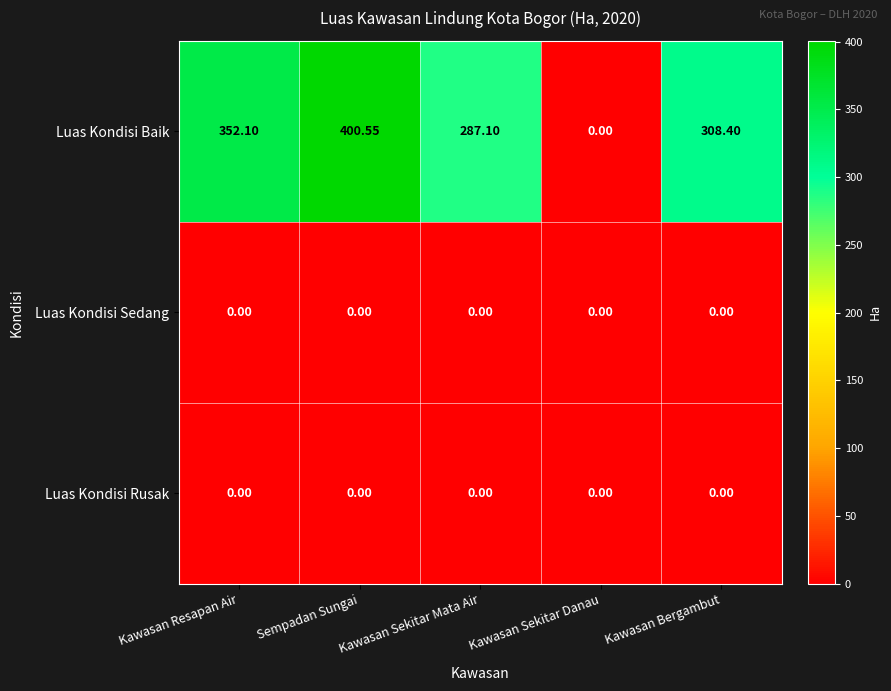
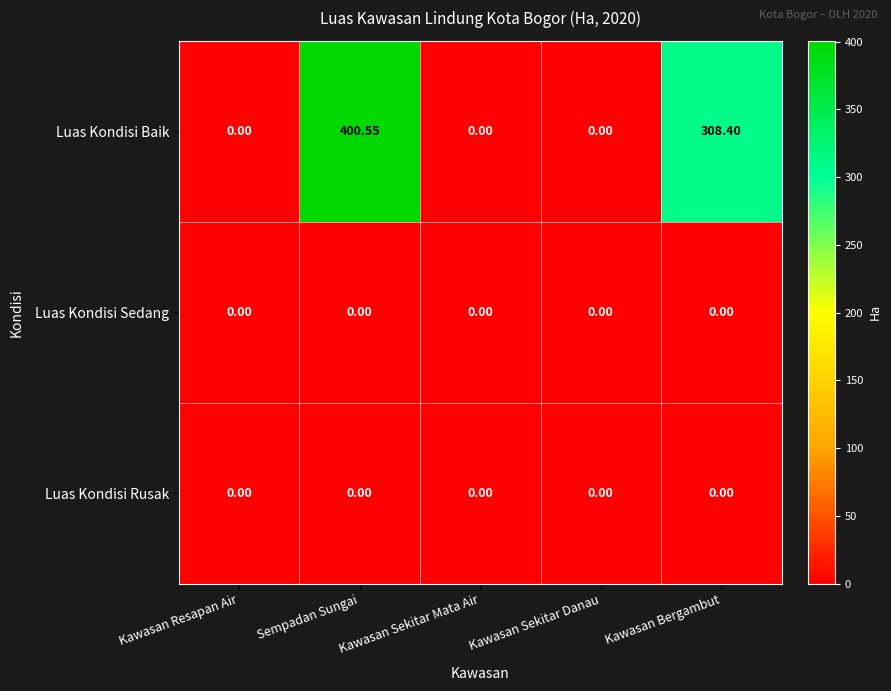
Luas Kondisi Baik, Kawasan Resapan Air: 352.10 -> 0.00
Luas Kondisi Baik, Kawasan Sekitar Mata Air: 287.10 -> 0.00
